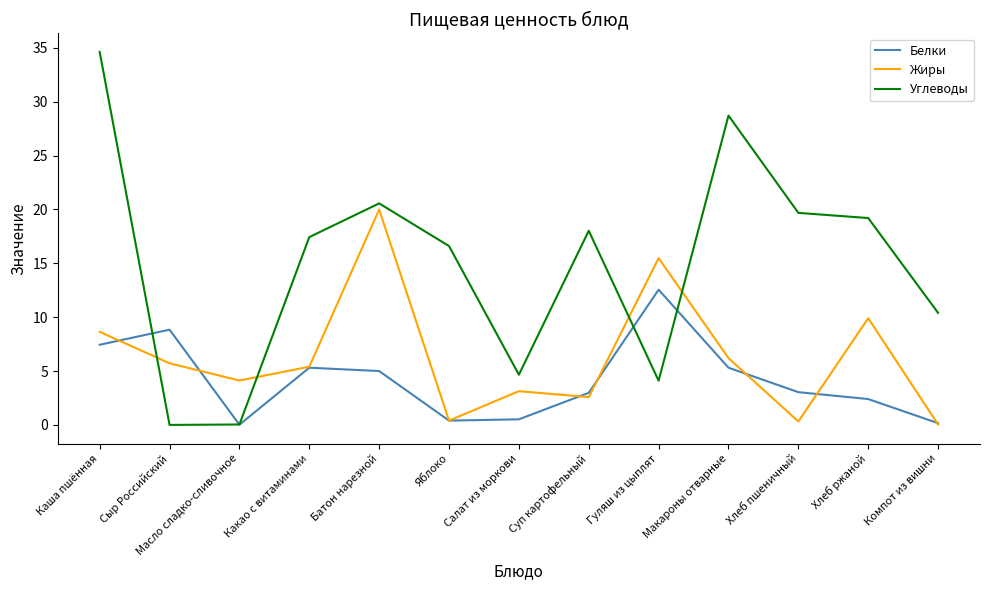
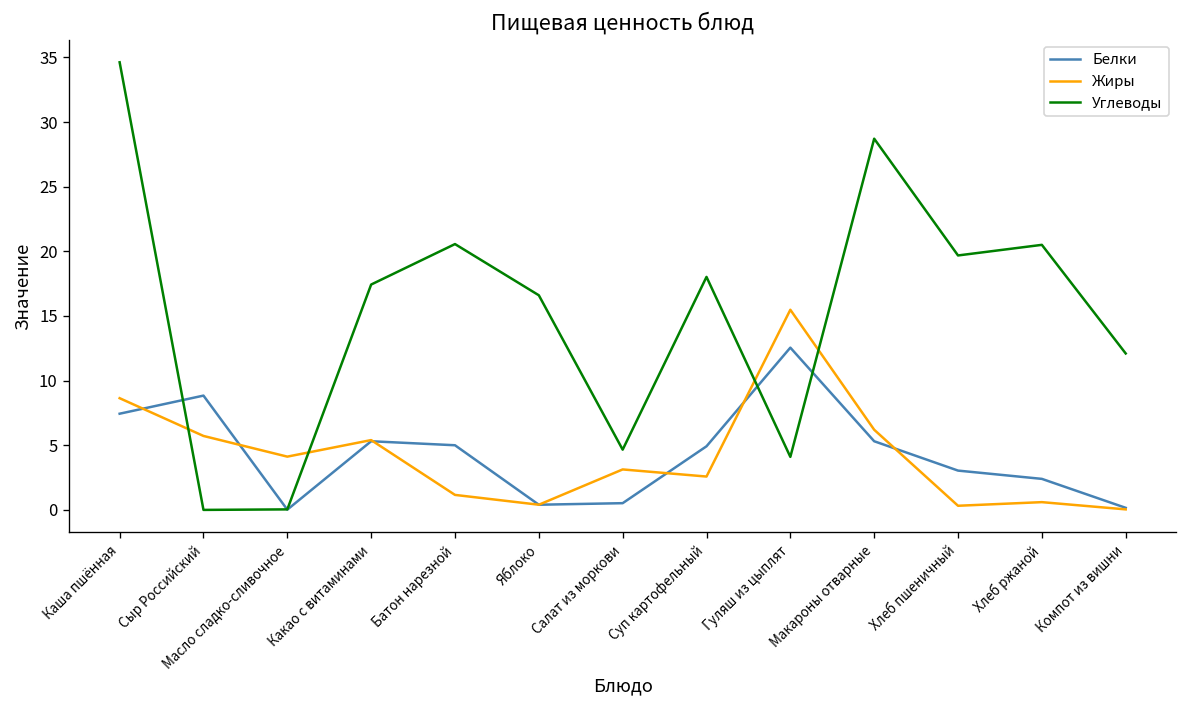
Жиры, Батон нарезной: 20.0 -> 1.2
Белки, Суп картофельный: 3.0 -> 4.9
Жиры, Хлеб ржаной: 9.9 -> 0.6
Углеводы, Хлеб ржаной: 19.2 -> 20.5
Углеводы, Компот из вишни: 10.4 -> 12.1
